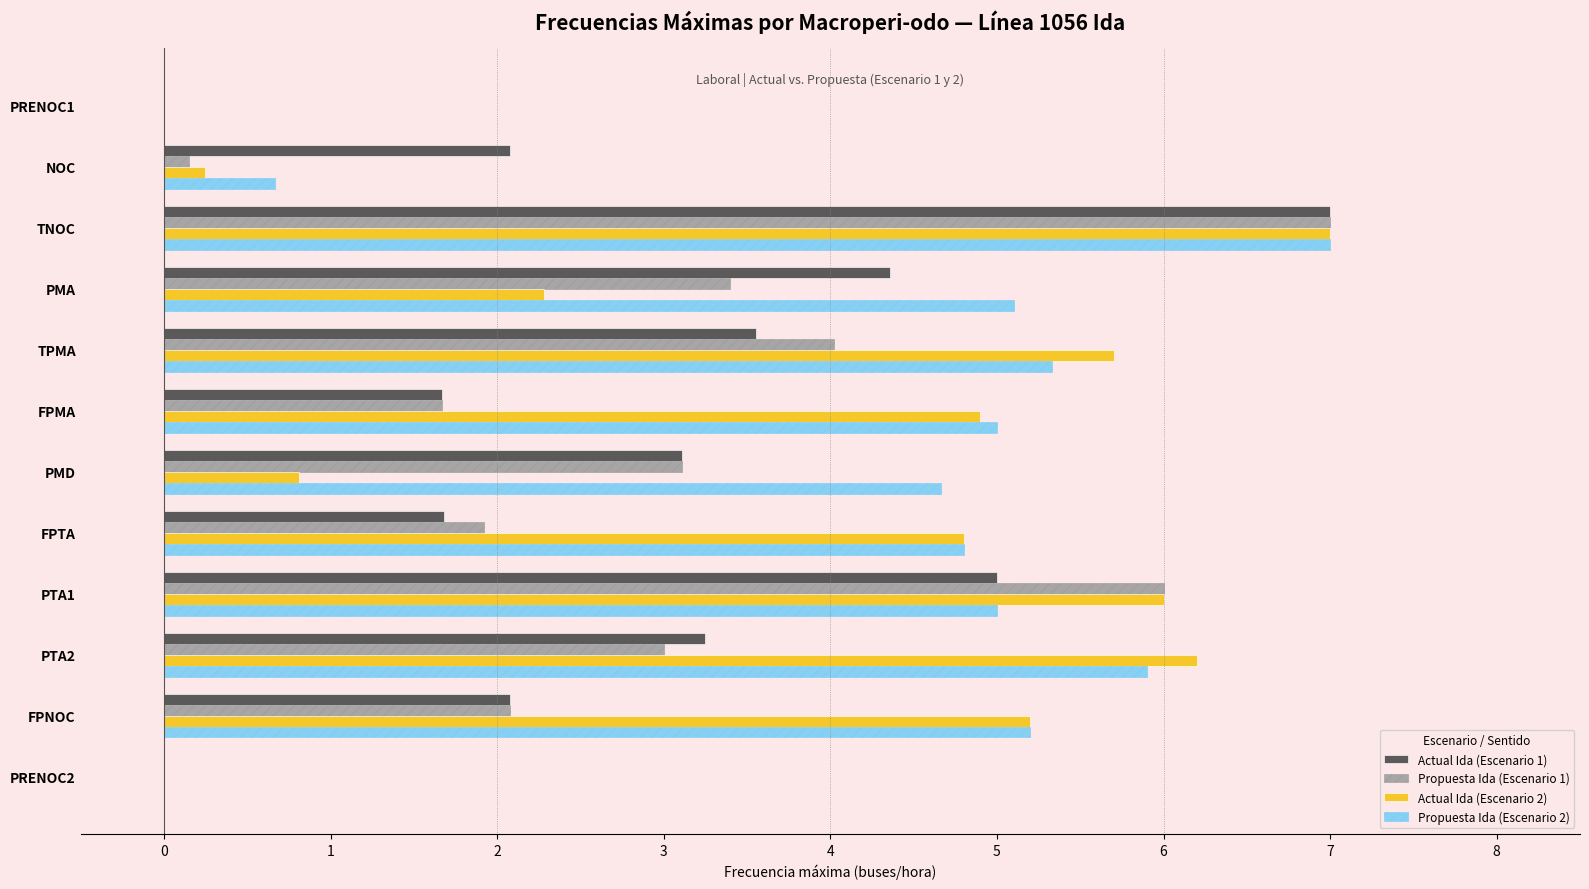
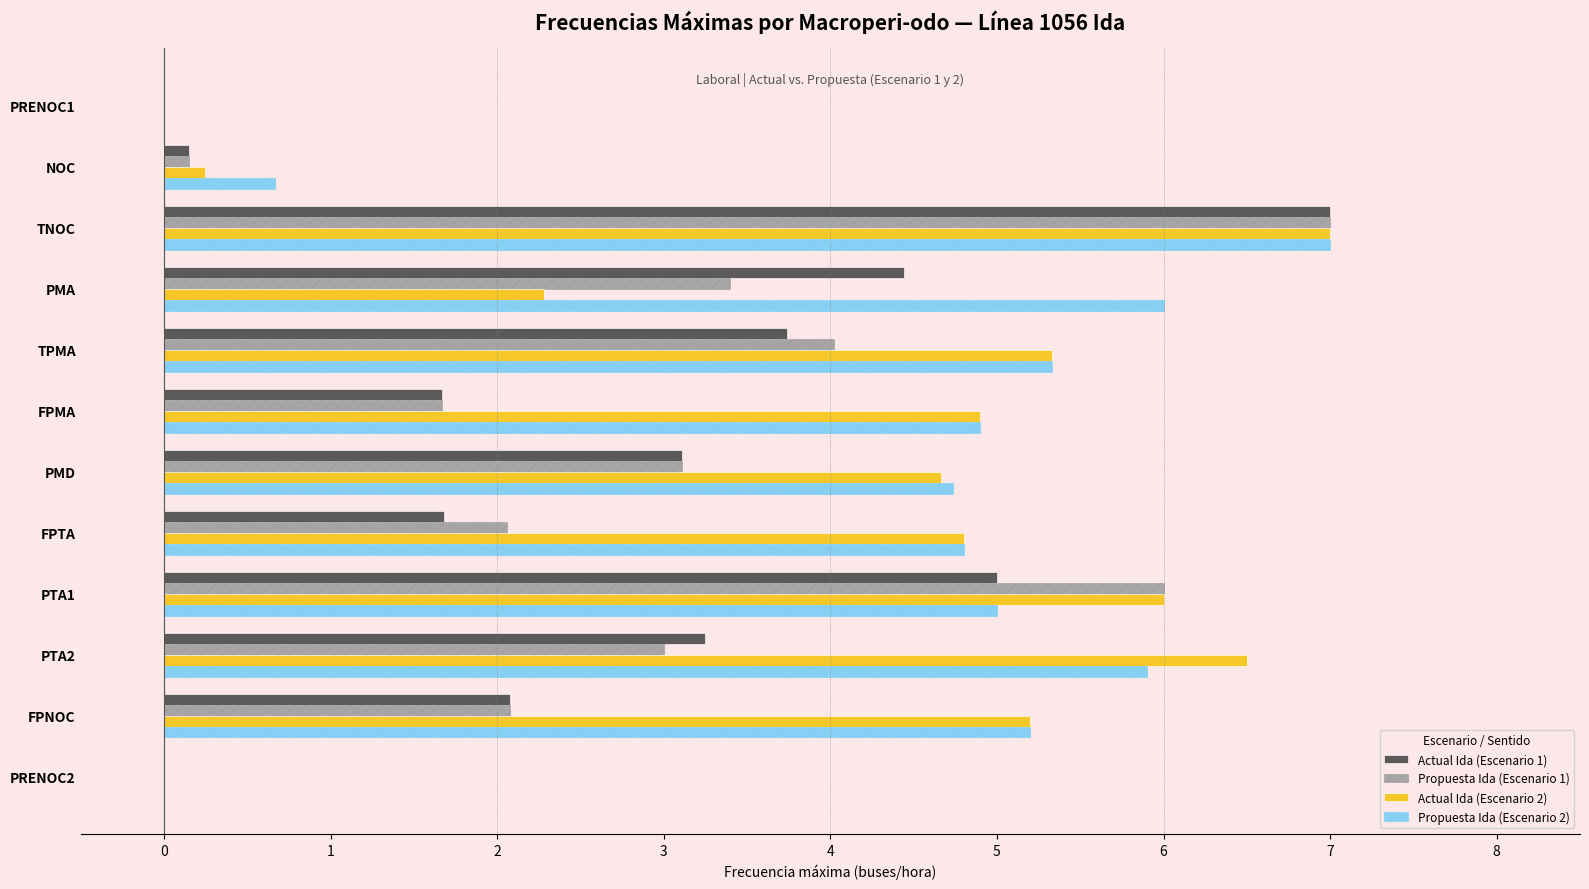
Actual Ida (Escenario 1), NOC: 2.08 -> 0.15
Actual Ida (Escenario 1), PMA: 4.36 -> 4.44
Propuesta Ida (Escenario 2), PMA: 5.1 -> 6.0
Actual Ida (Escenario 1), TPMA: 3.56 -> 3.74
Actual Ida (Escenario 2), TPMA: 5.70 -> 5.33
Propuesta Ida (Escenario 2), FPMA: 5.0 -> 4.9
Actual Ida (Escenario 2), PMD: 0.81 -> 4.67
Propuesta Ida (Escenario 2), PMD: 4.67 -> 4.74
Propuesta Ida (Escenario 1), FPTA: 1.92 -> 2.06
Actual Ida (Escenario 2), PTA2: 6.2 -> 6.5
